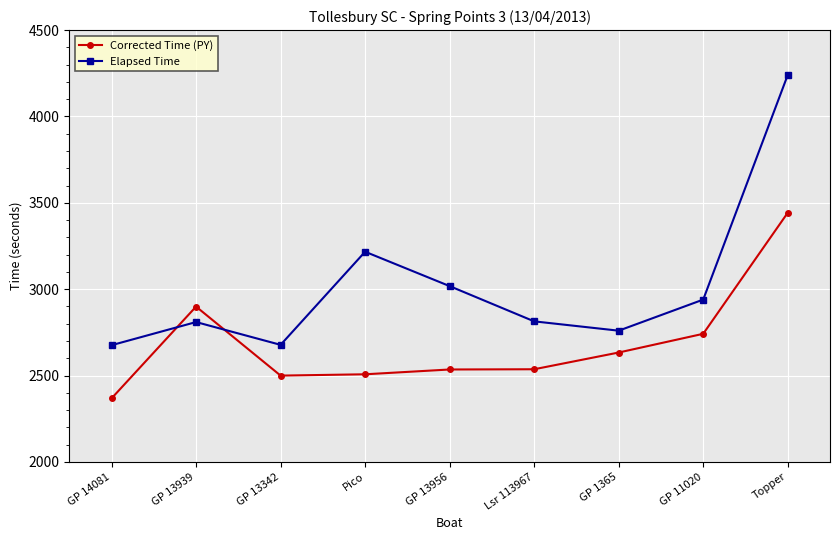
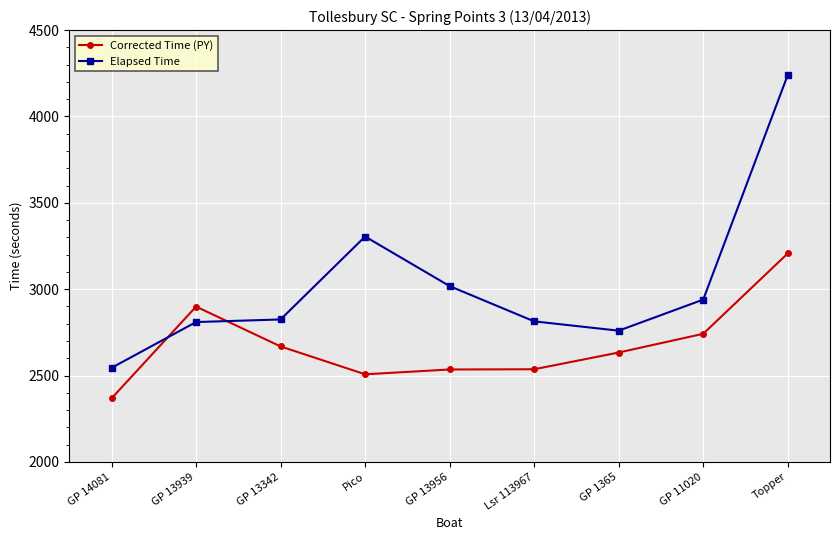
Elapsed Time, GP 14081: 2680 -> 2550
Corrected Time (PY), GP 13342: 2500 -> 2670
Elapsed Time, GP 13342: 2680 -> 2830
Elapsed Time, Pico: 3220 -> 3310
Corrected Time (PY), Topper: 3440 -> 3210
